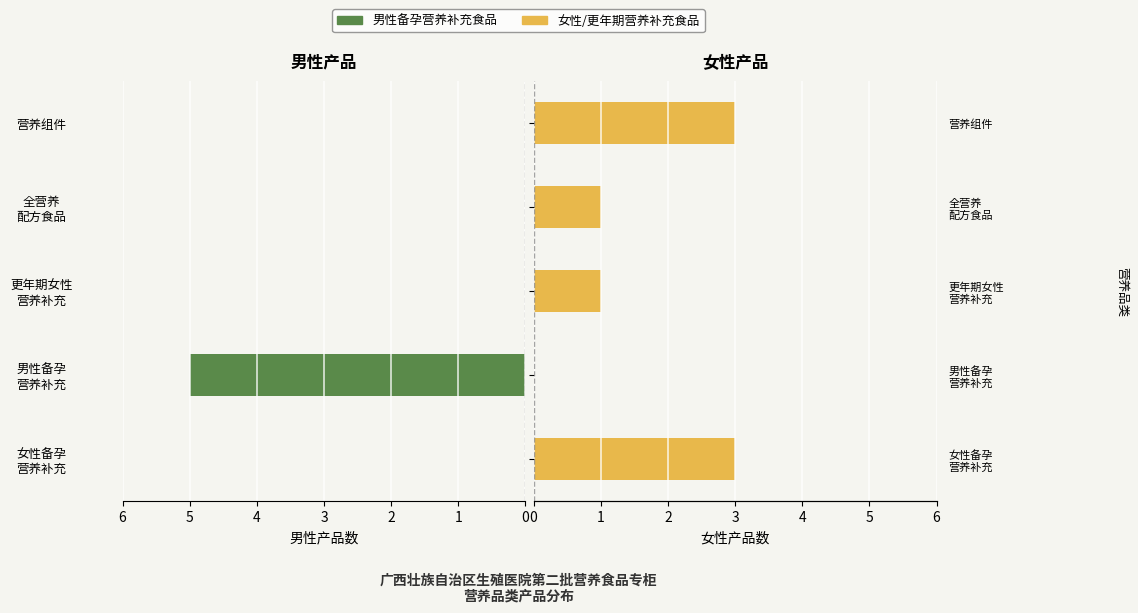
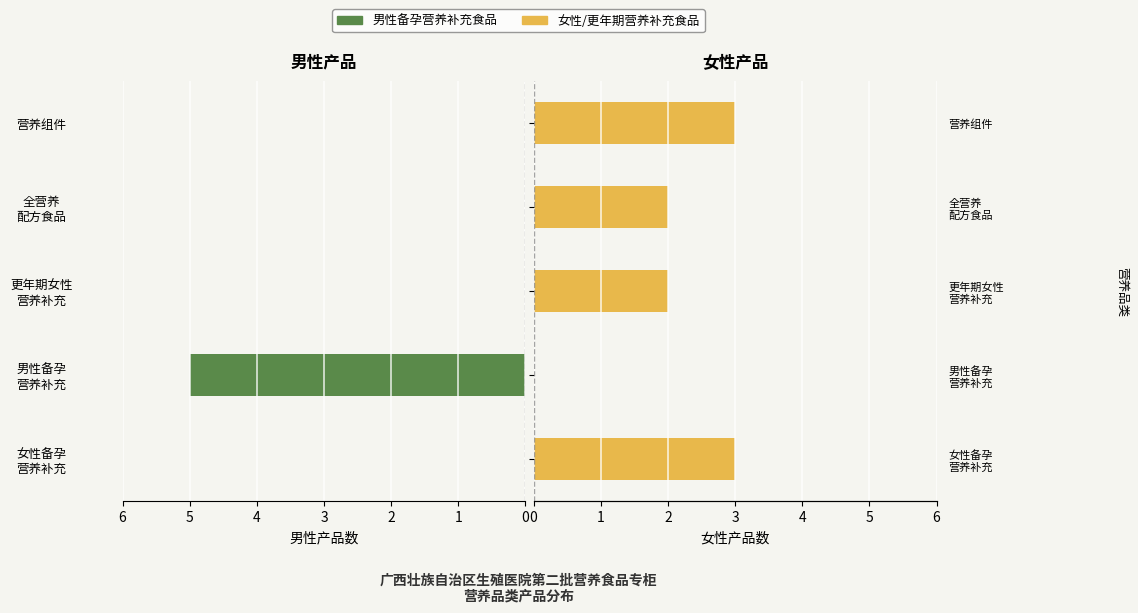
女性产品, 全营养 配方食品: 1 -> 2
女性产品, 更年期女性 营养补充: 1 -> 2
